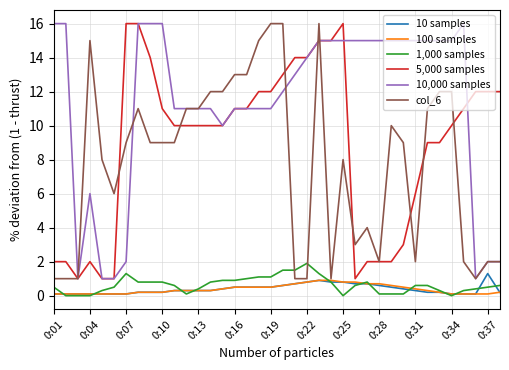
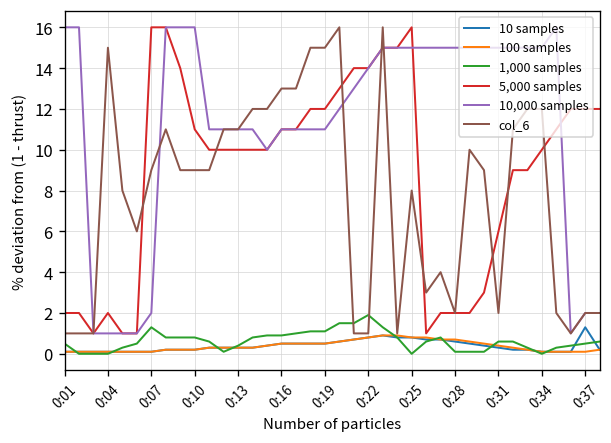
10,000 samples, 0:04: 6 -> 1
col_6, 0:19: 16 -> 15
